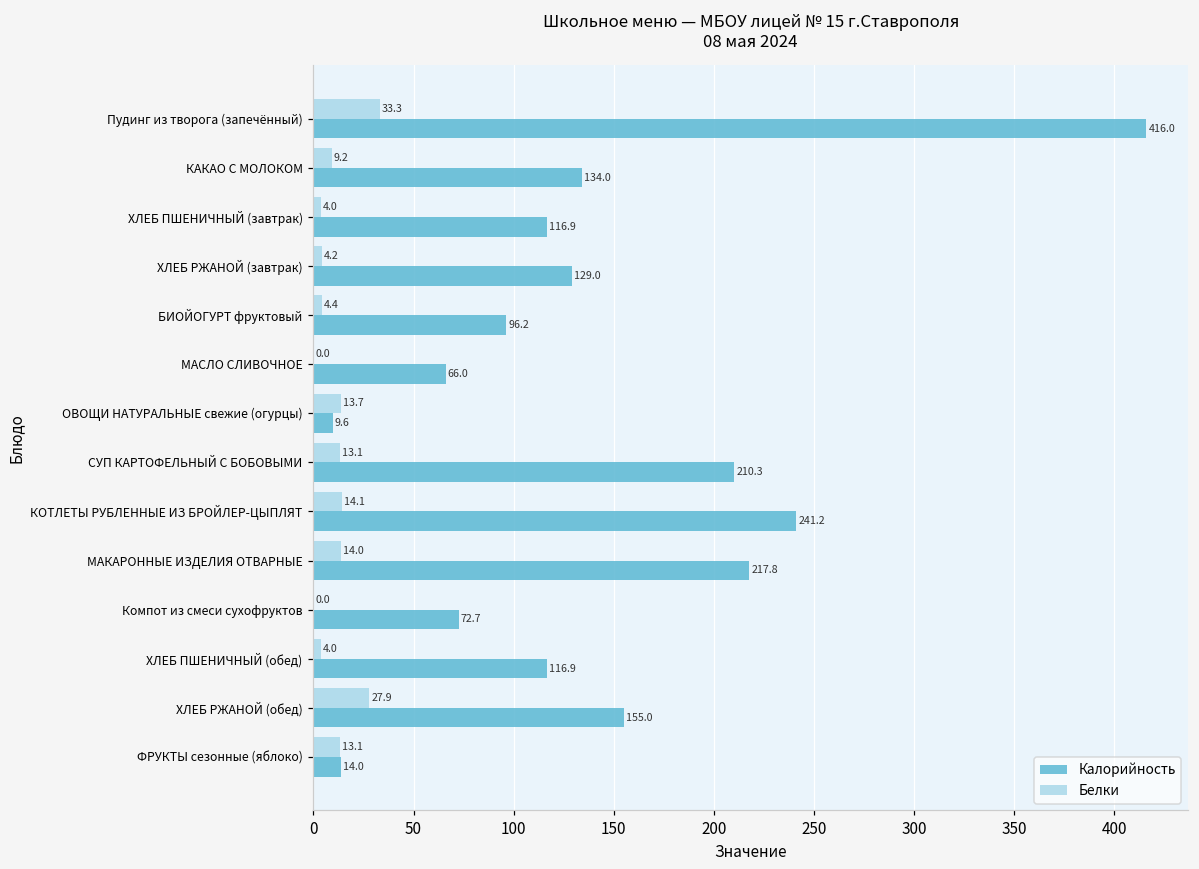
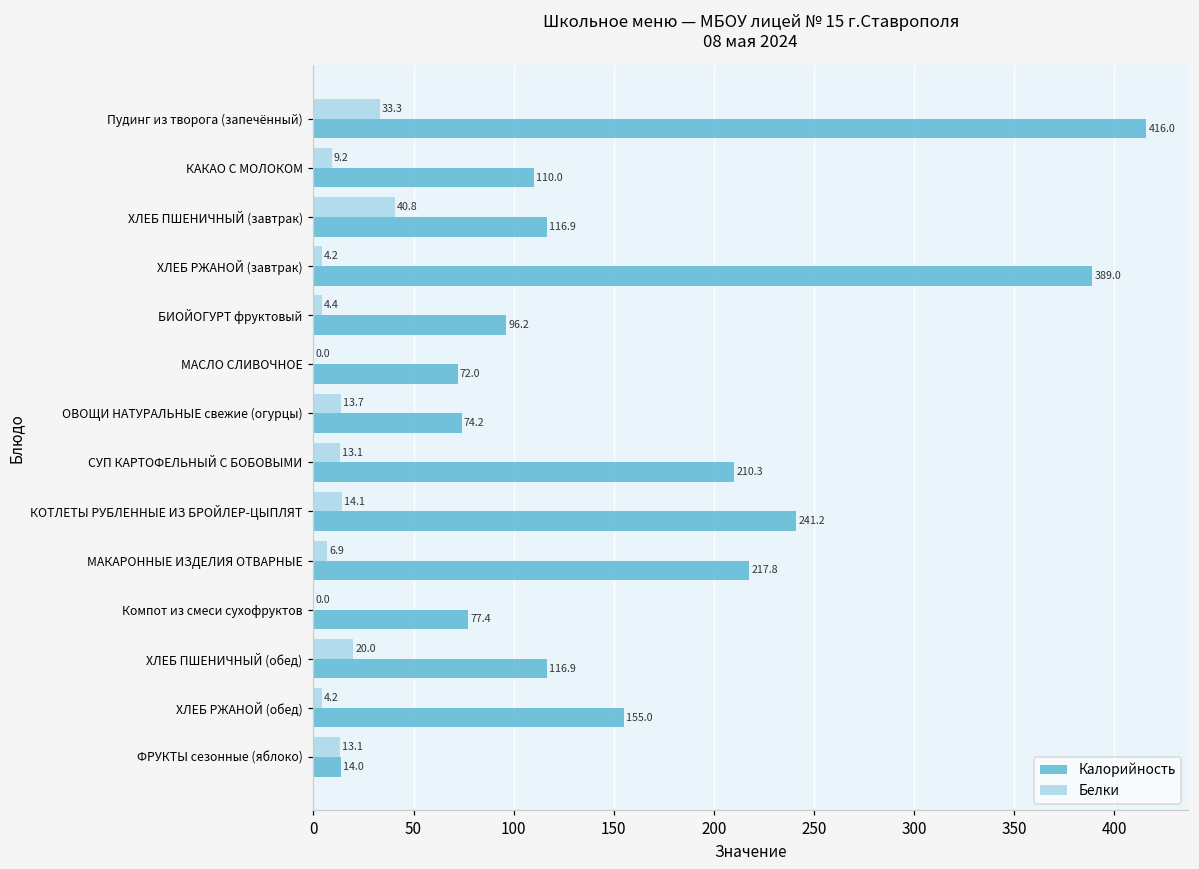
Калорийность, КАКАО С МОЛОКОМ: 134.0 -> 110.0
Белки, ХЛЕБ ПШЕНИЧНЫЙ (завтрак): 4.0 -> 40.8
Калорийность, ХЛЕБ РЖАНОЙ (завтрак): 129.0 -> 389.0
Калорийность, МАСЛО СЛИВОЧНОЕ: 66.0 -> 72.0
Калорийность, ОВОЩИ НАТУРАЛЬНЫЕ свежие (огурцы): 9.6 -> 74.2
Белки, МАКАРОННЫЕ ИЗДЕЛИЯ ОТВАРНЫЕ: 14.0 -> 6.9
Калорийность, Компот из смеси сухофруктов: 72.7 -> 77.4
Белки, ХЛЕБ ПШЕНИЧНЫЙ (обед): 4.0 -> 20.0
Белки, ХЛЕБ РЖАНОЙ (обед): 27.9 -> 4.2
